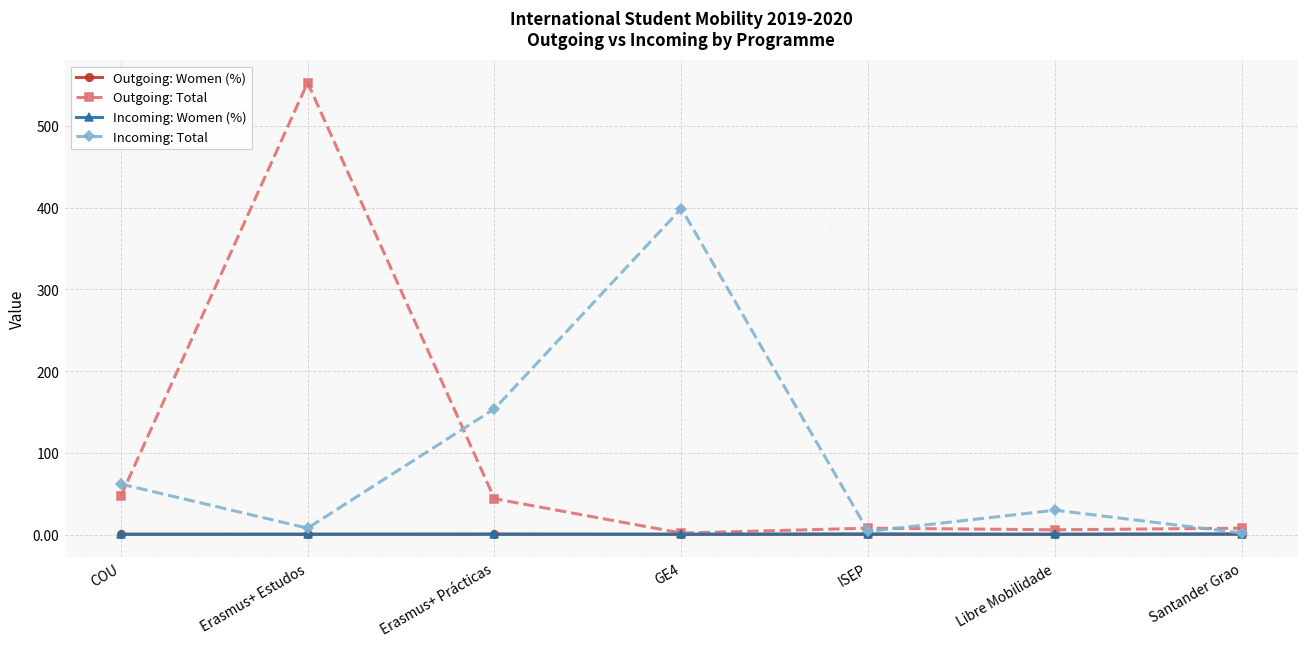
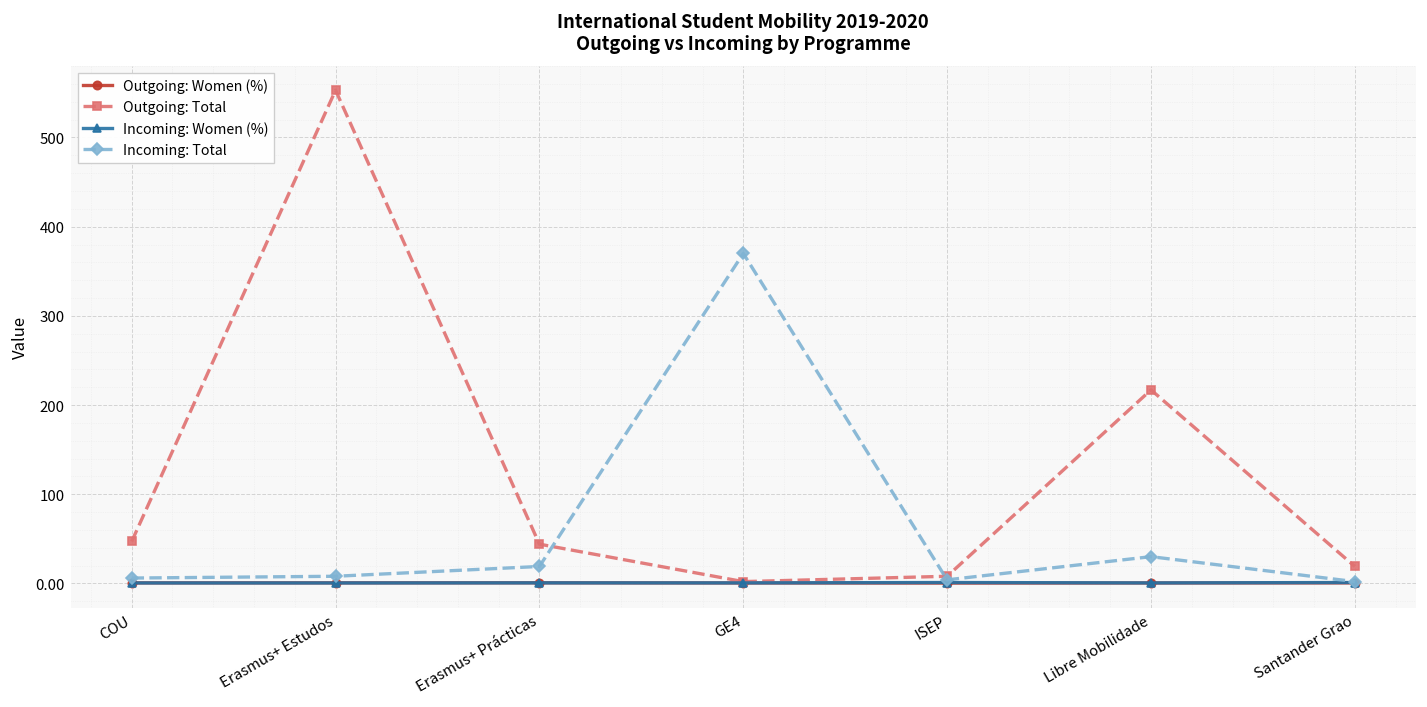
Incoming: Total, COU: 60 -> 10
Incoming: Total, Erasmus+ Prácticas: 150 -> 20
Incoming: Total, GE4: 400 -> 370
Outgoing: Total, Libre Mobilidade: 10 -> 220
Outgoing: Total, Santander Grao: 10 -> 20
